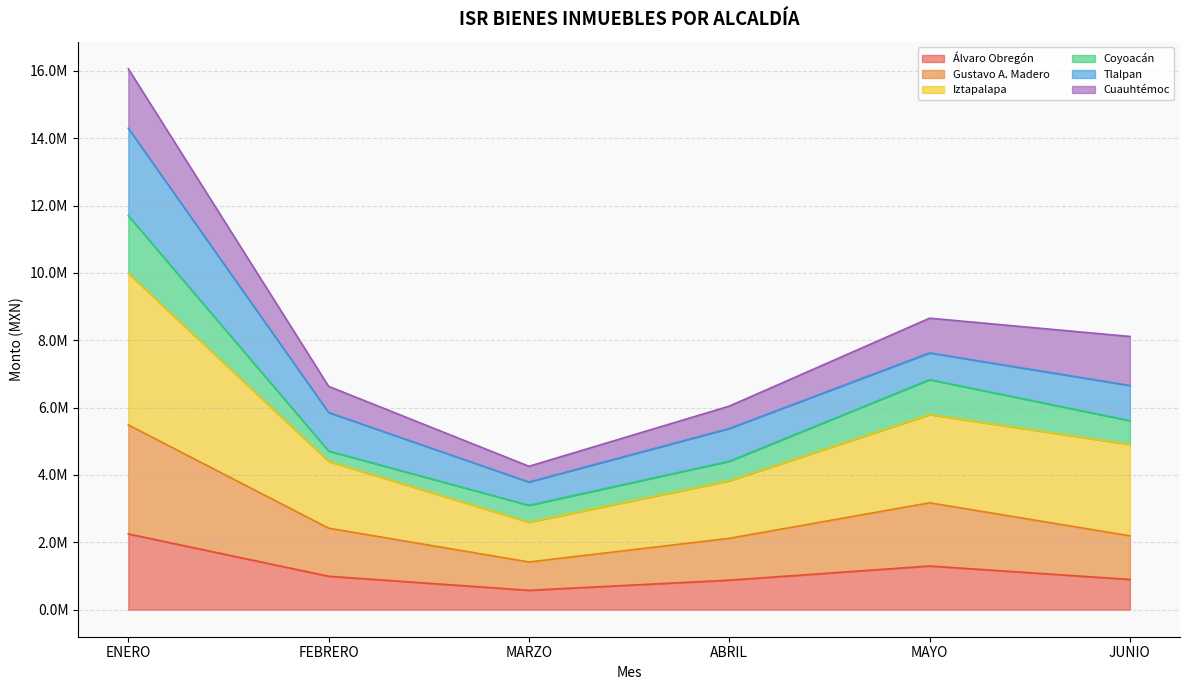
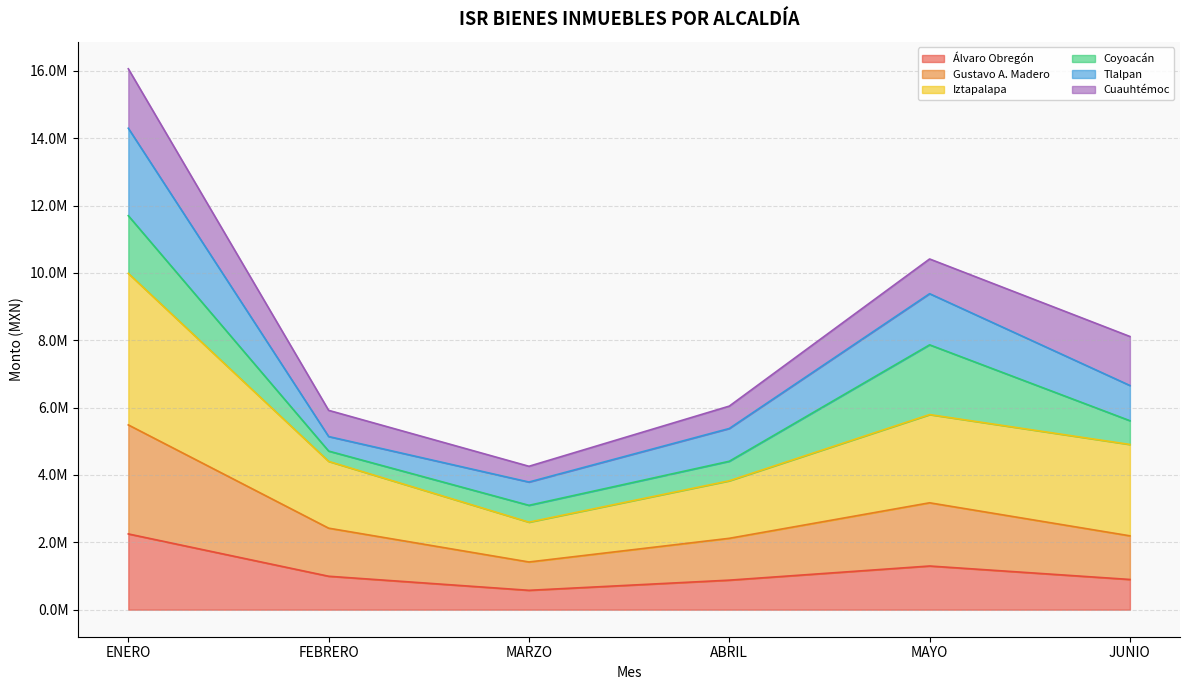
Tlalpan, FEBRERO: 1100000 -> 400000
Coyoacán, MAYO: 1000000 -> 2100000
Tlalpan, MAYO: 800000 -> 1500000
